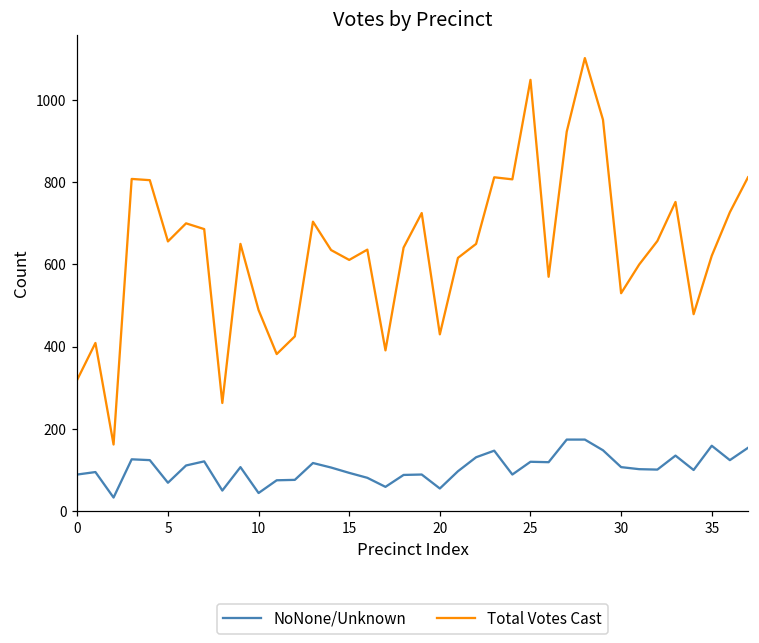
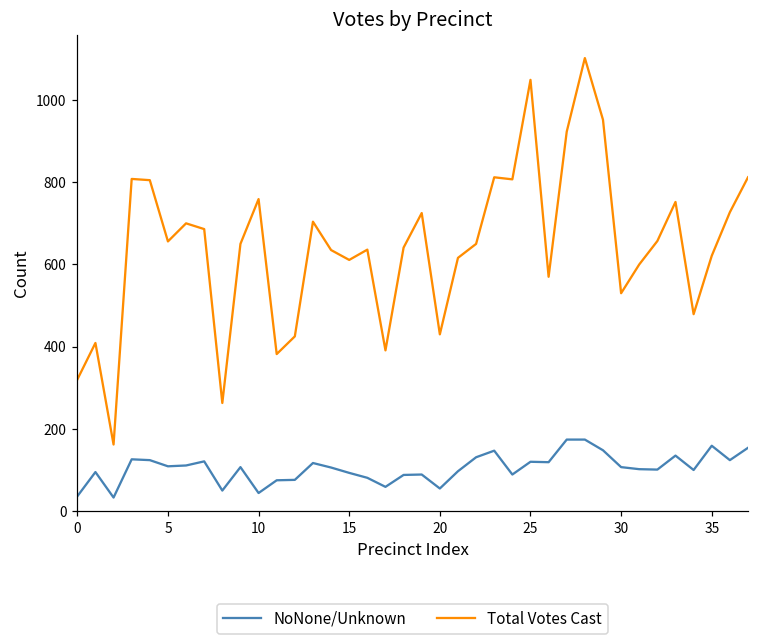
NoNone/Unknown, 0: 90 -> 40
NoNone/Unknown, 5: 70 -> 110
Total Votes Cast, 10: 490 -> 760
